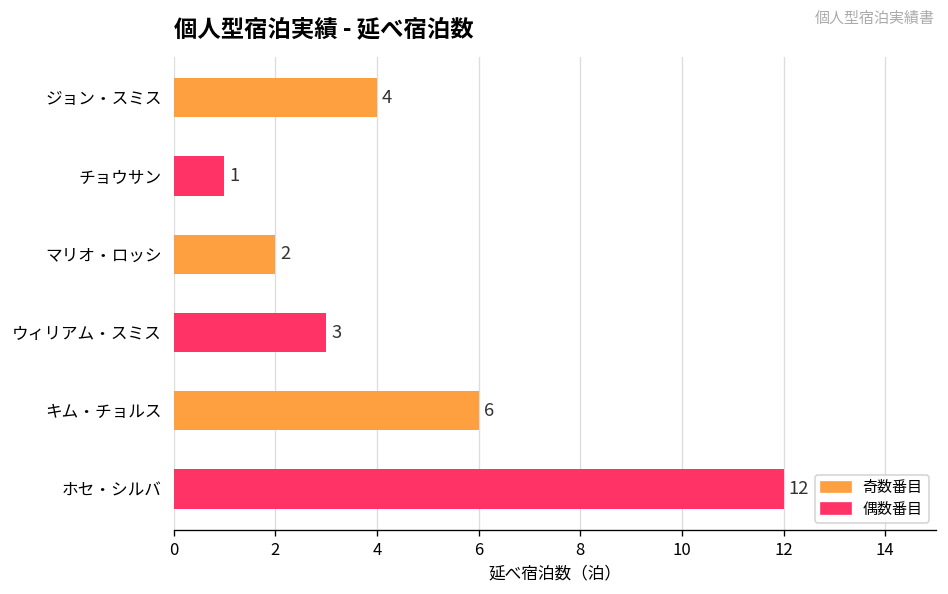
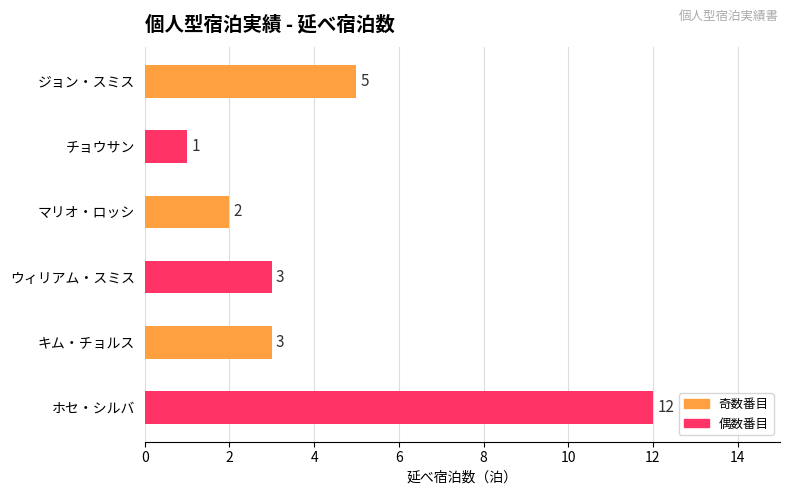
ジョン・スミス: 4 -> 5
キム・チョルス: 6 -> 3
